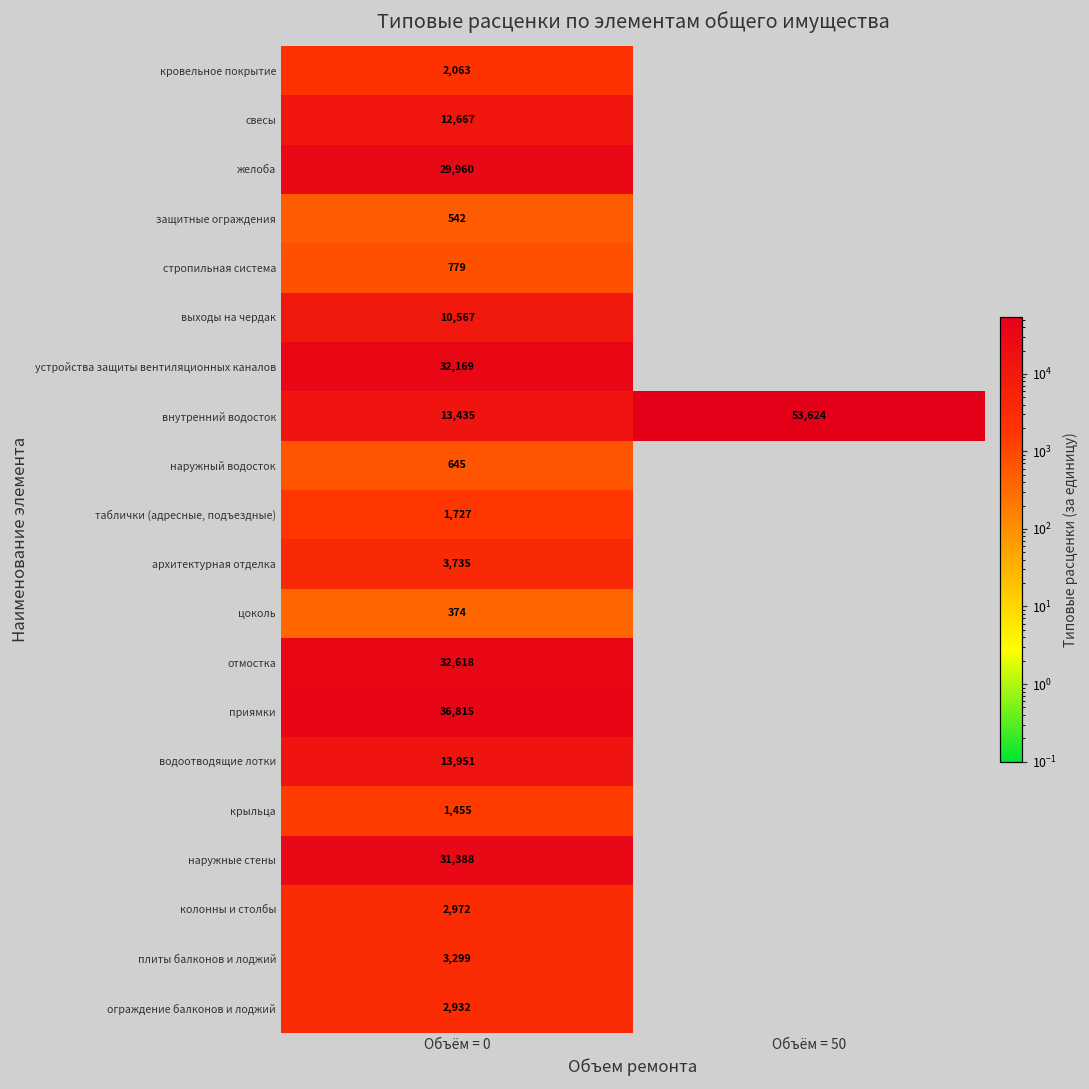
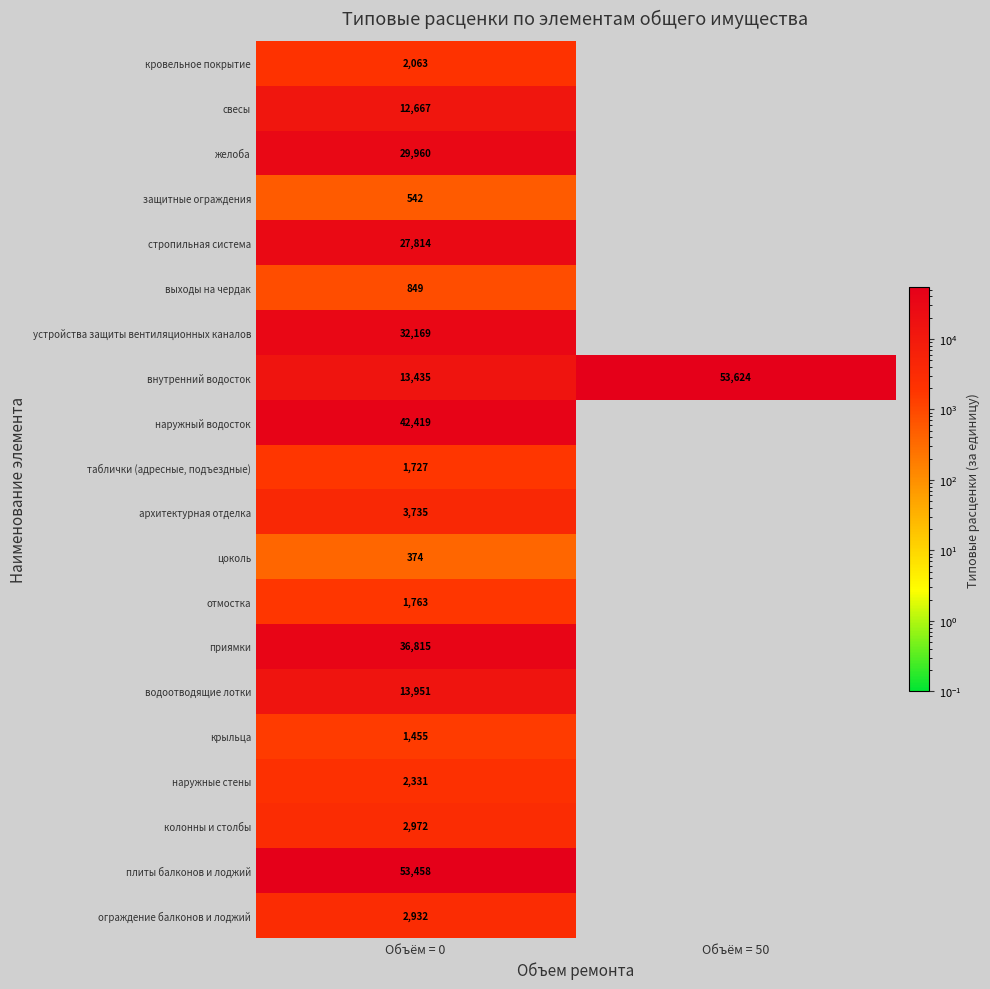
стропильная система, Объём = 0: 779 -> 27,814
выходы на чердак, Объём = 0: 10,567 -> 849
наружный водосток, Объём = 0: 645 -> 42,419
отмостка, Объём = 0: 32,618 -> 1,763
наружные стены, Объём = 0: 31,388 -> 2,331
плиты балконов и лоджий, Объём = 0: 3,299 -> 53,458
